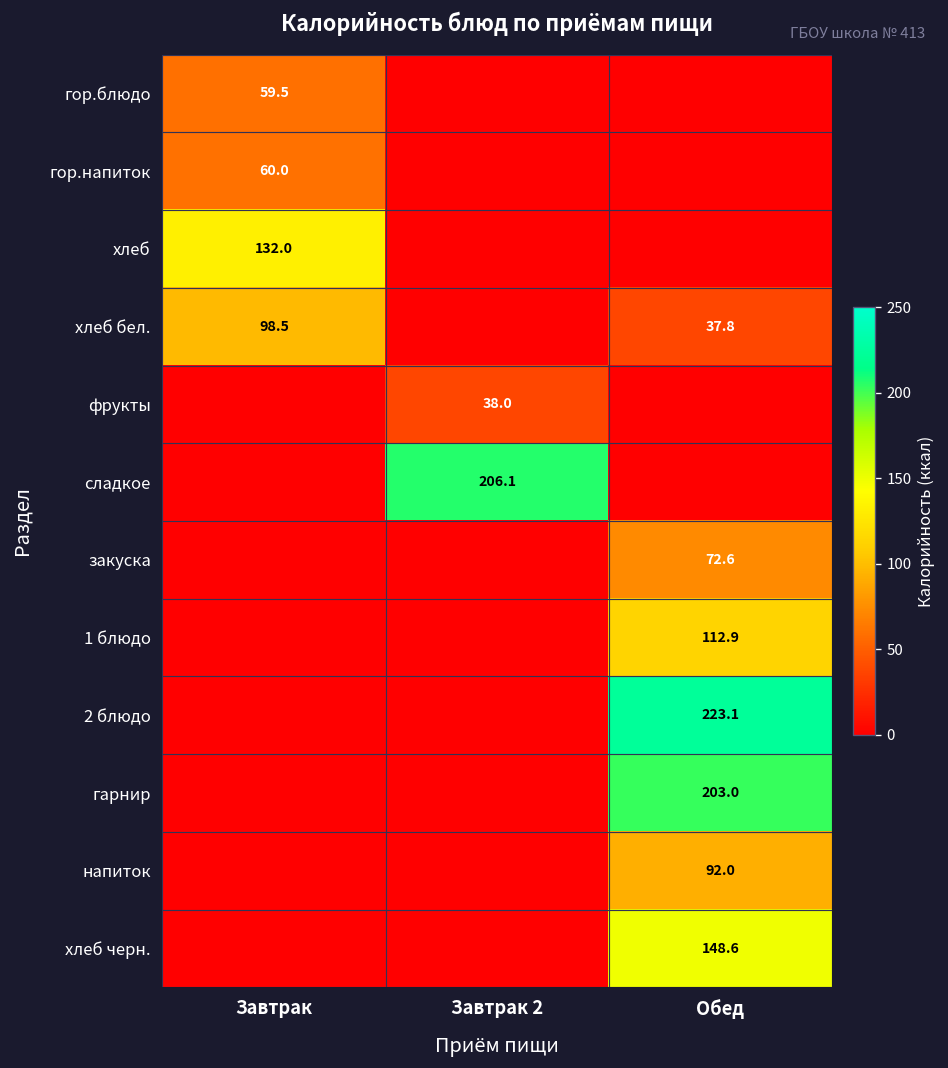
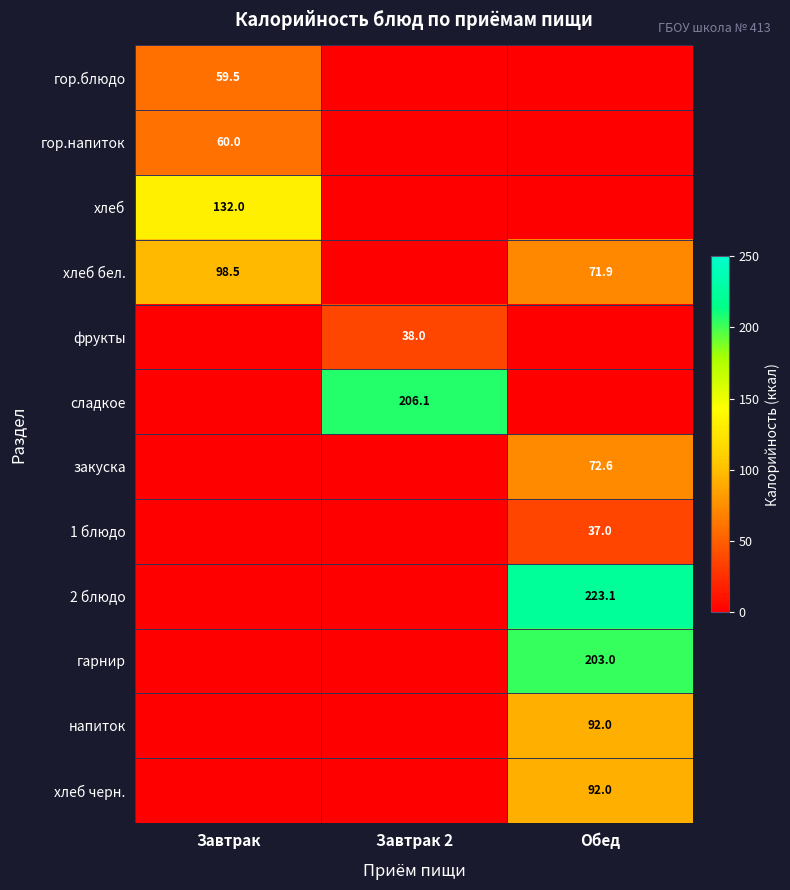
хлеб бел., Обед: 37.8 -> 71.9
1 блюдо, Обед: 112.9 -> 37.0
хлеб черн., Обед: 148.6 -> 92.0
